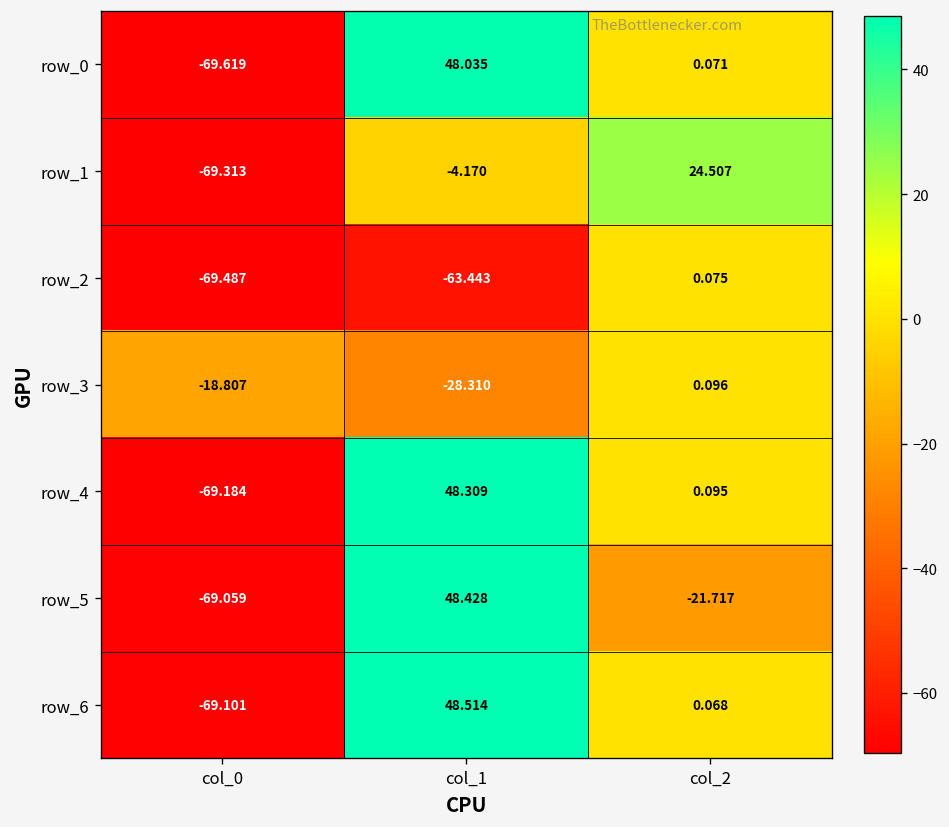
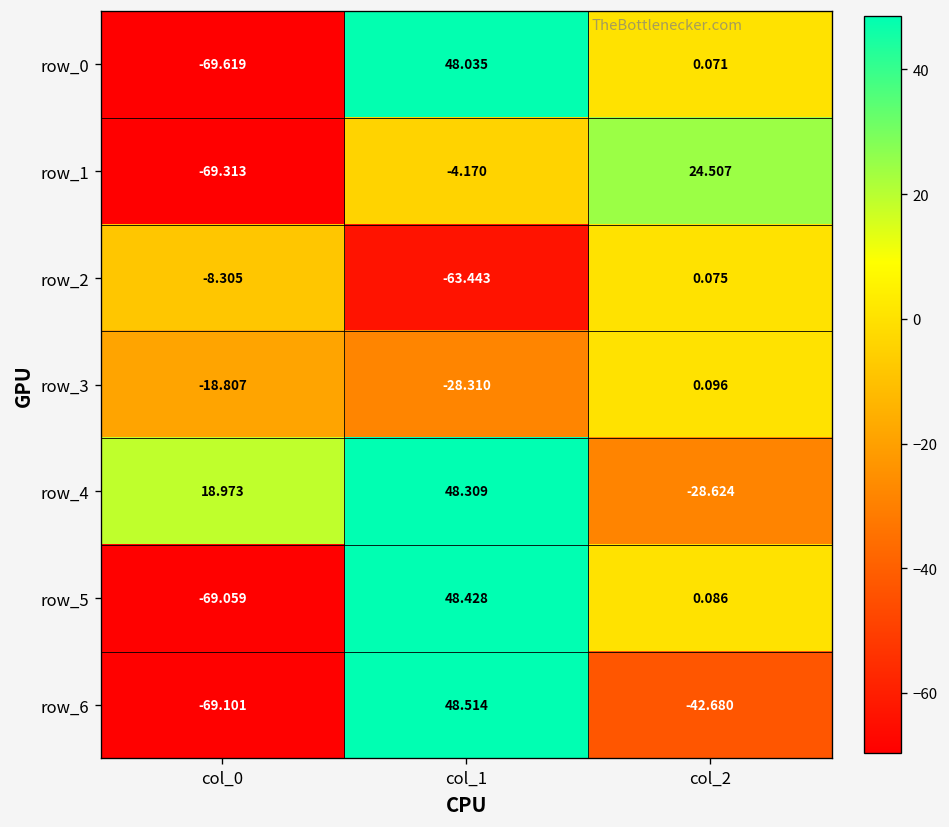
row_2, col_0: -69.487 -> -8.305
row_4, col_0: -69.184 -> 18.973
row_4, col_2: 0.095 -> -28.624
row_5, col_2: -21.717 -> 0.086
row_6, col_2: 0.068 -> -42.680
